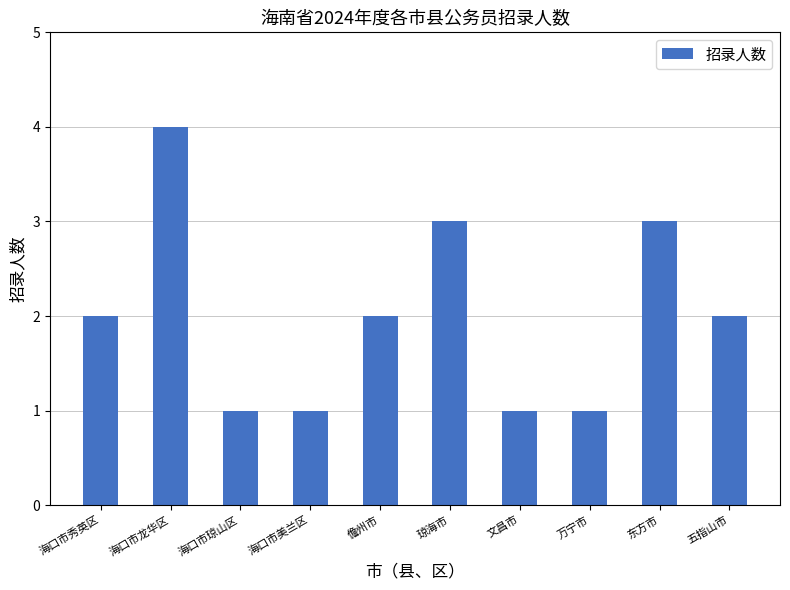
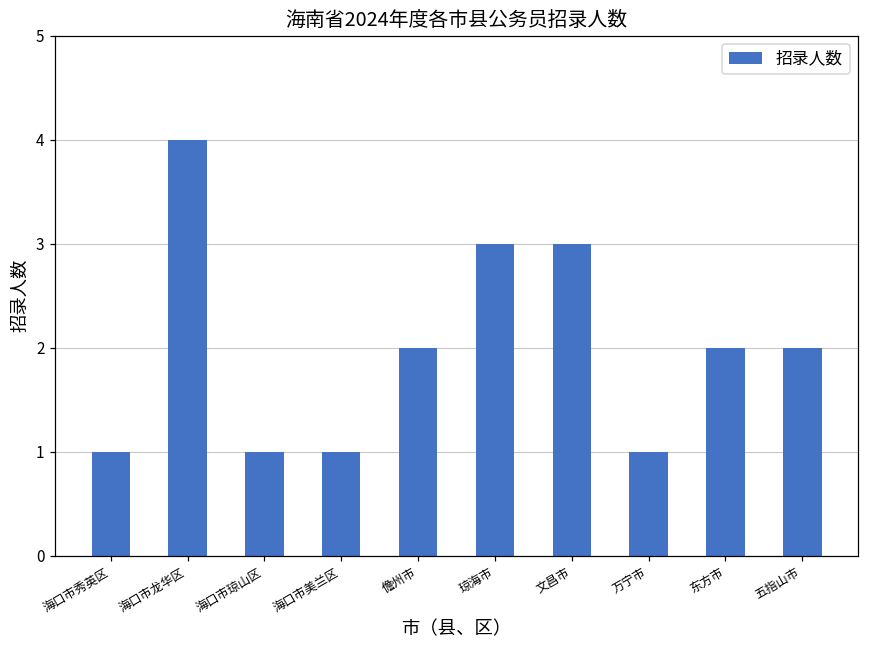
海口市秀英区: 2 -> 1
文昌市: 1 -> 3
东方市: 3 -> 2
